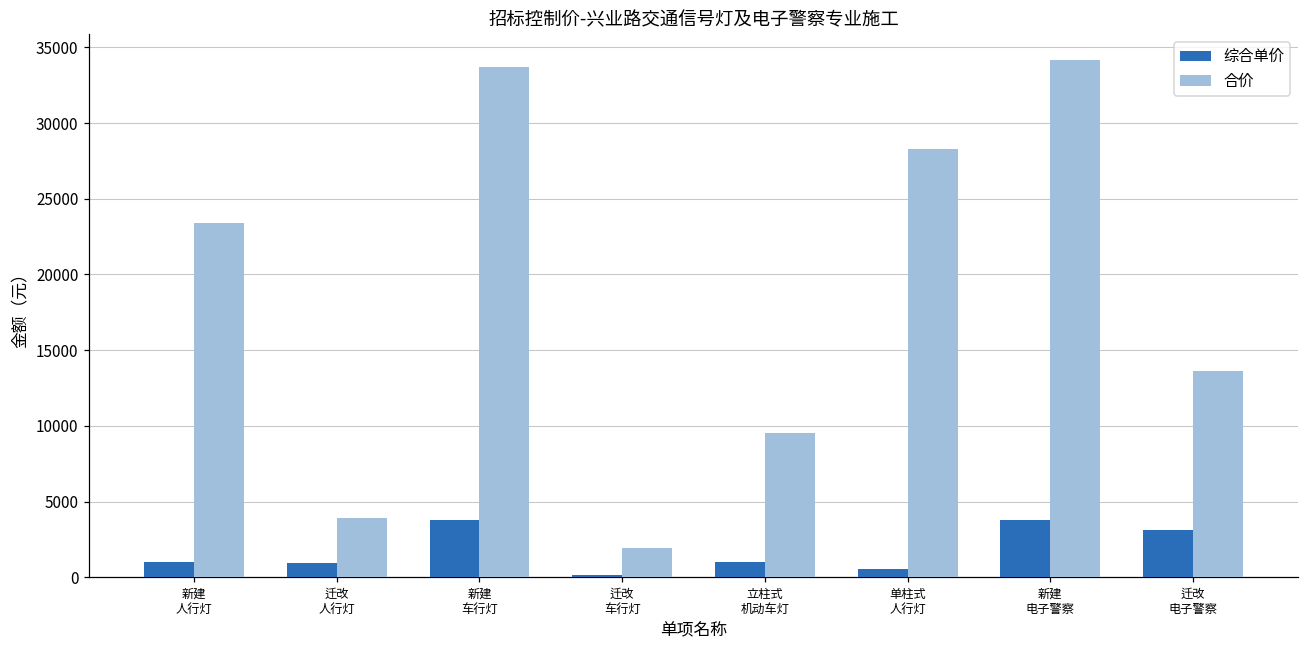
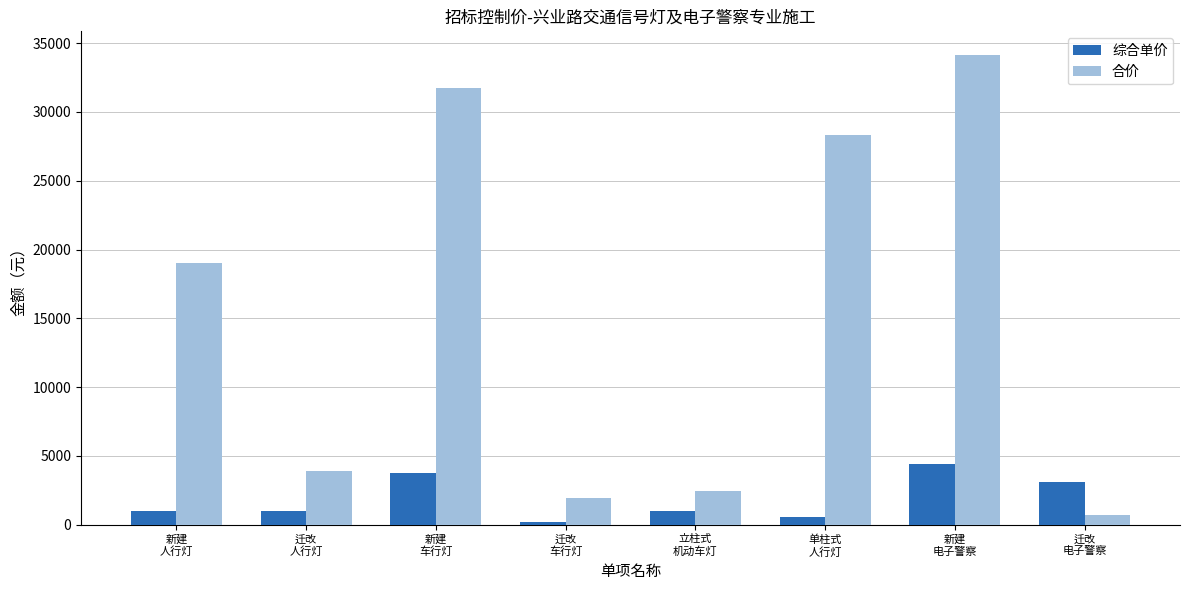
合价, 新建 人行灯: 23400 -> 19000
合价, 新建 车行灯: 33700 -> 31700
合价, 立柱式 机动车灯: 9500 -> 2400
综合单价, 新建 电子警察: 3800 -> 4400
合价, 迁改 电子警察: 13600 -> 700
